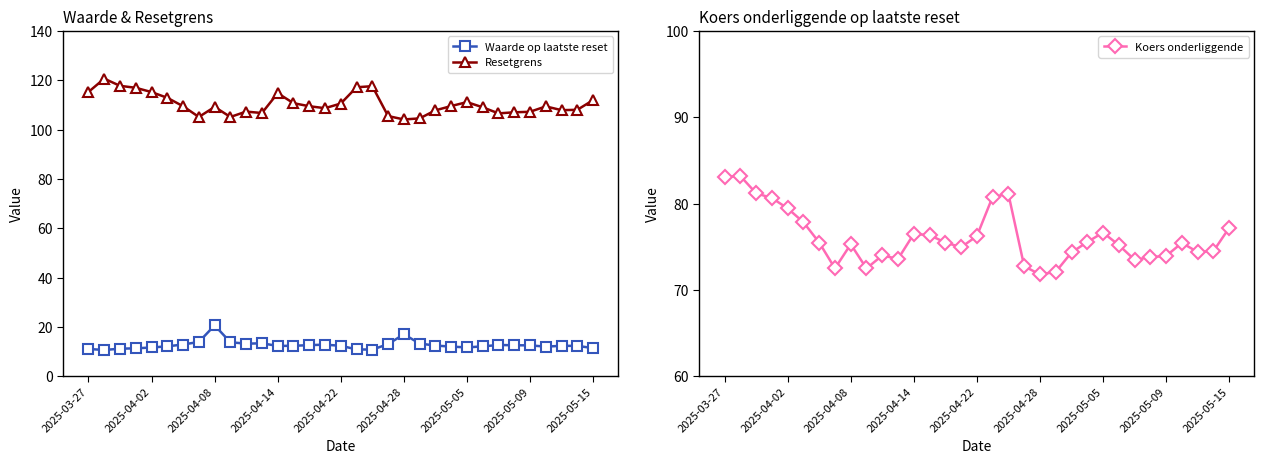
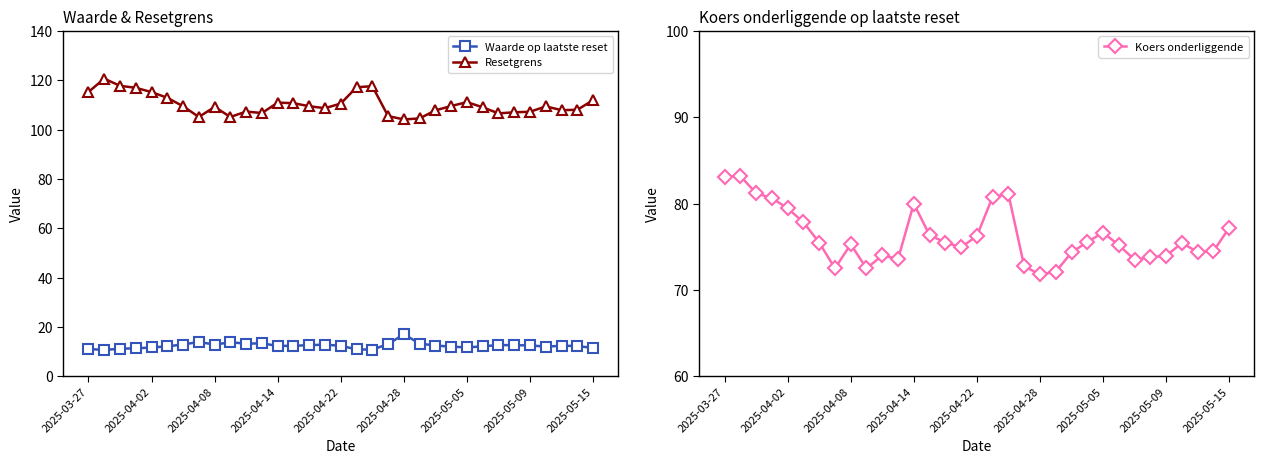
Waarde & Resetgrens, Waarde op laatste reset, 2025-04-08: 21 -> 13
Waarde & Resetgrens, Resetgrens, 2025-04-14: 115 -> 111
Koers onderliggende op laatste reset, 2025-04-14: 77 -> 80
